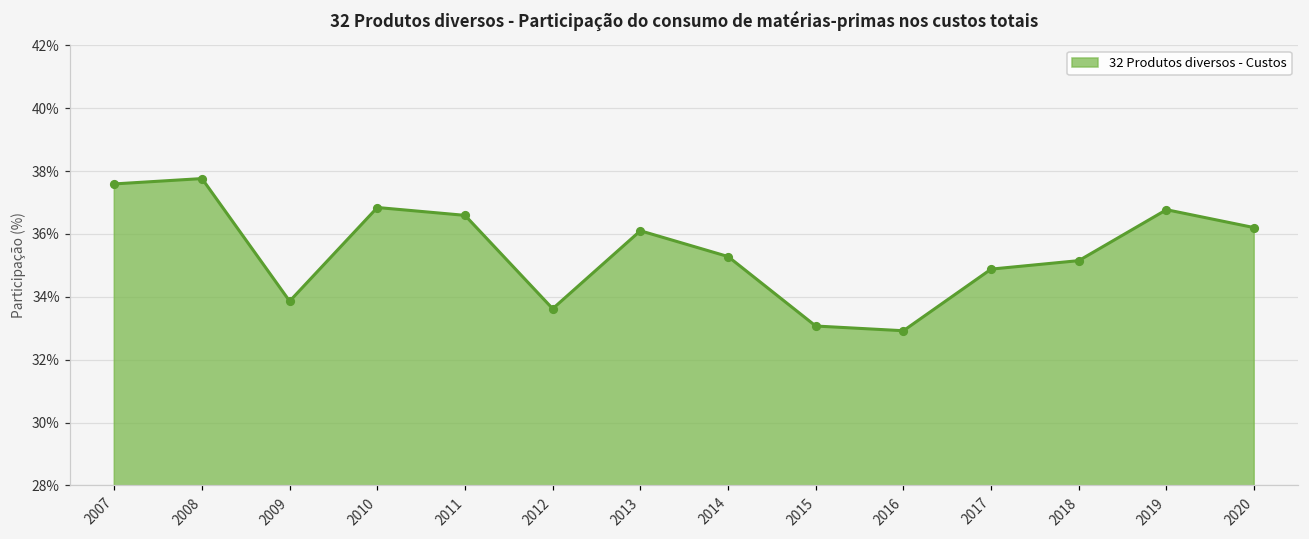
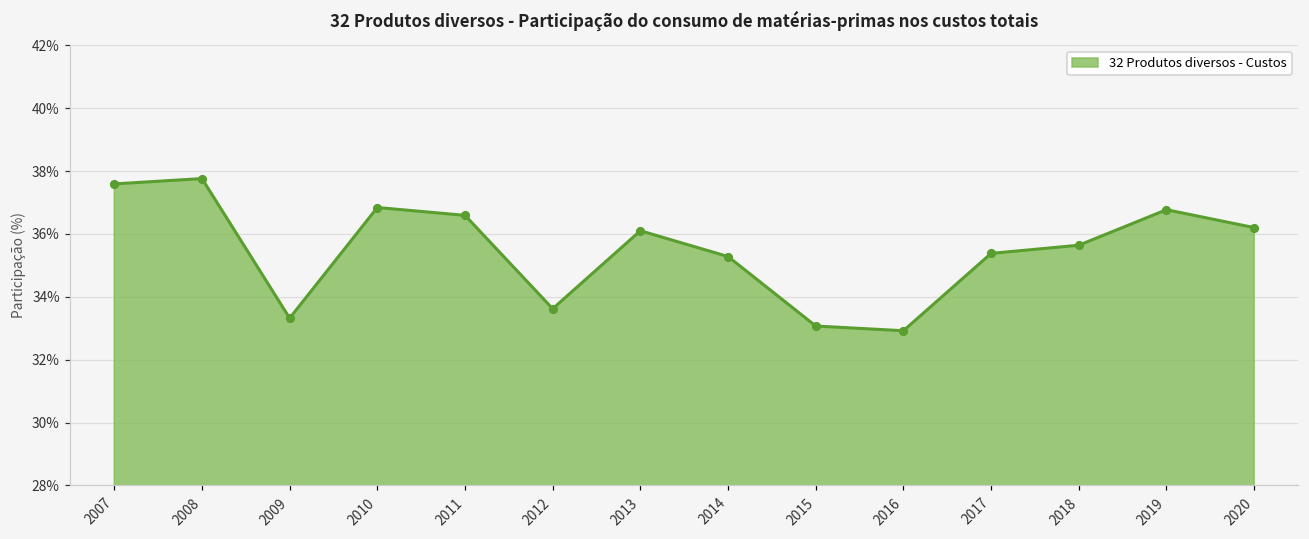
2009: 33.9% -> 33.3%
2017: 34.9% -> 35.4%
2018: 35.2% -> 35.6%
